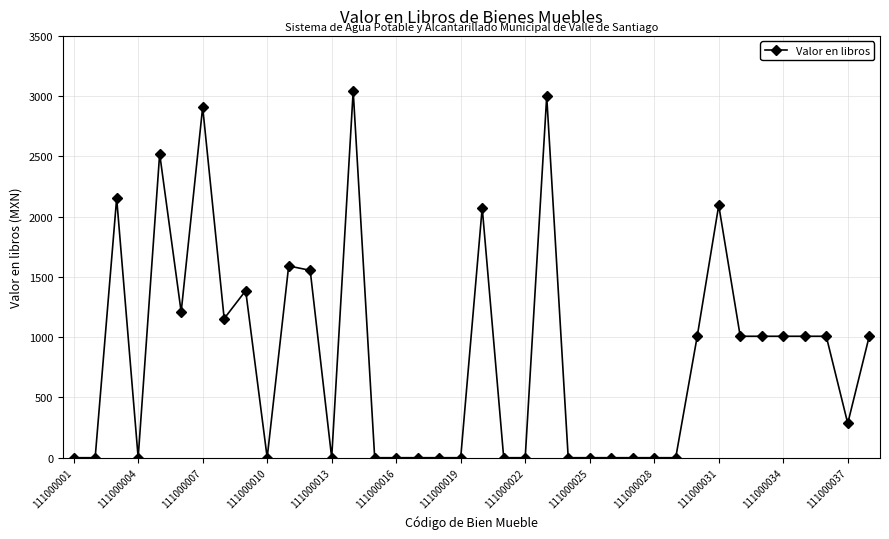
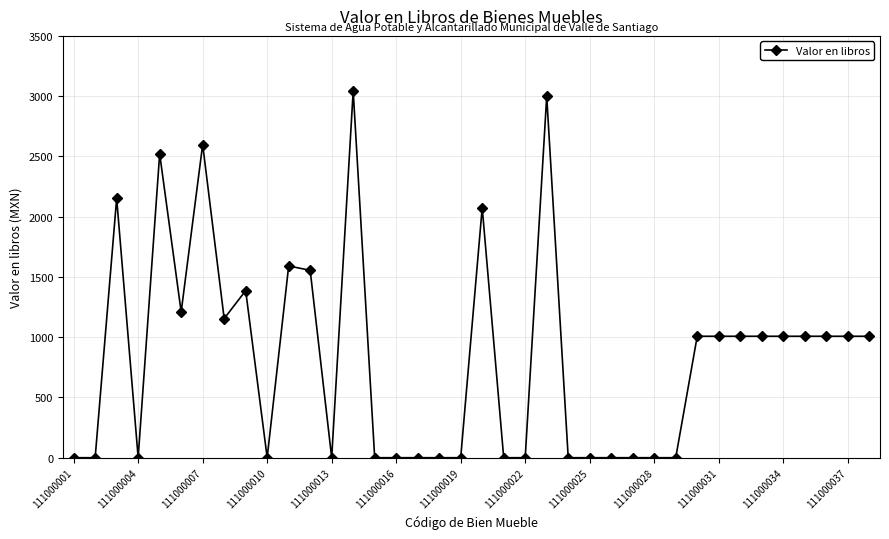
111000007: 2910 -> 2600
111000031: 2090 -> 1010
111000037: 280 -> 1010
